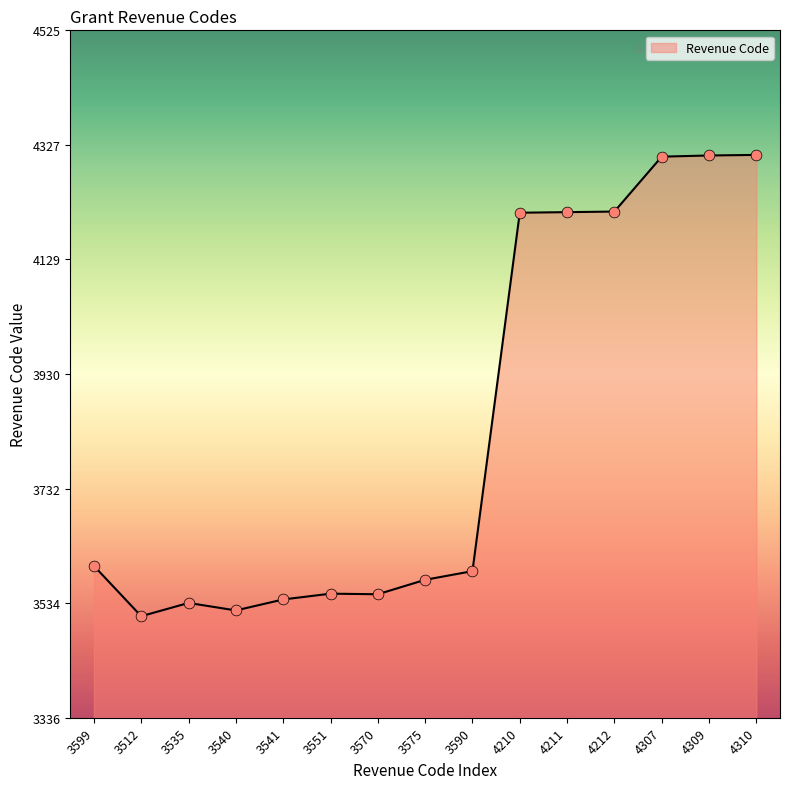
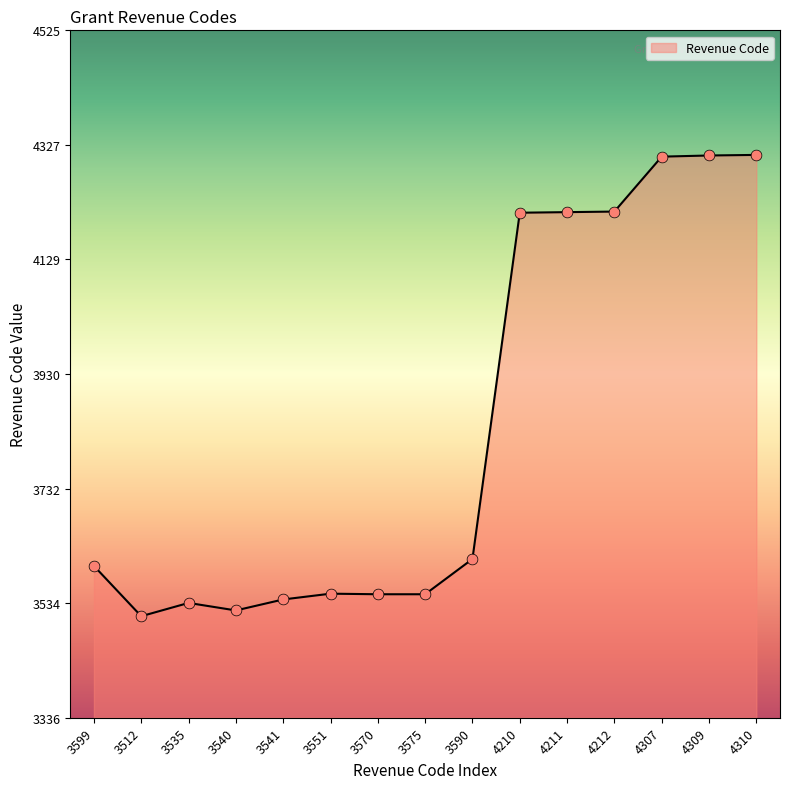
3575: 3580 -> 3550
3590: 3590 -> 3610
